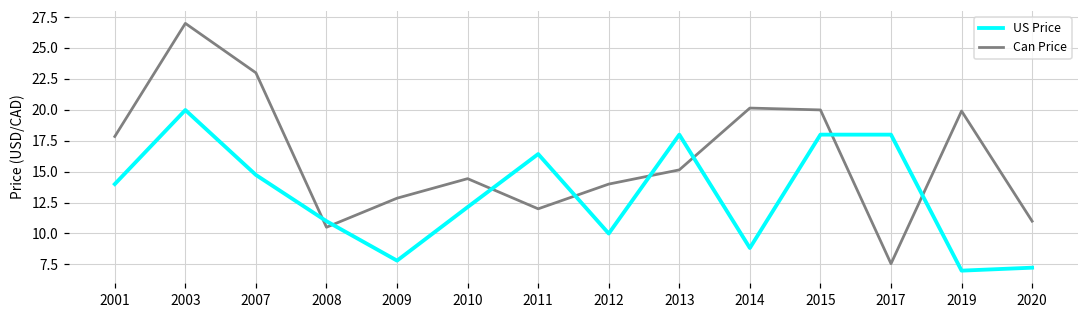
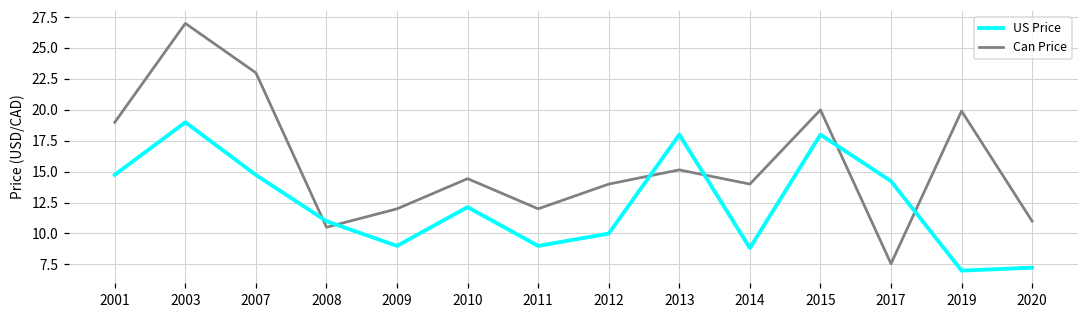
US Price, 2001: 14.0 -> 14.7
Can Price, 2001: 17.8 -> 19.0
US Price, 2003: 20.0 -> 19.0
US Price, 2009: 7.8 -> 9.0
Can Price, 2009: 12.9 -> 12.0
US Price, 2011: 16.4 -> 9.0
Can Price, 2014: 20.1 -> 14.0
US Price, 2017: 18.0 -> 14.2
